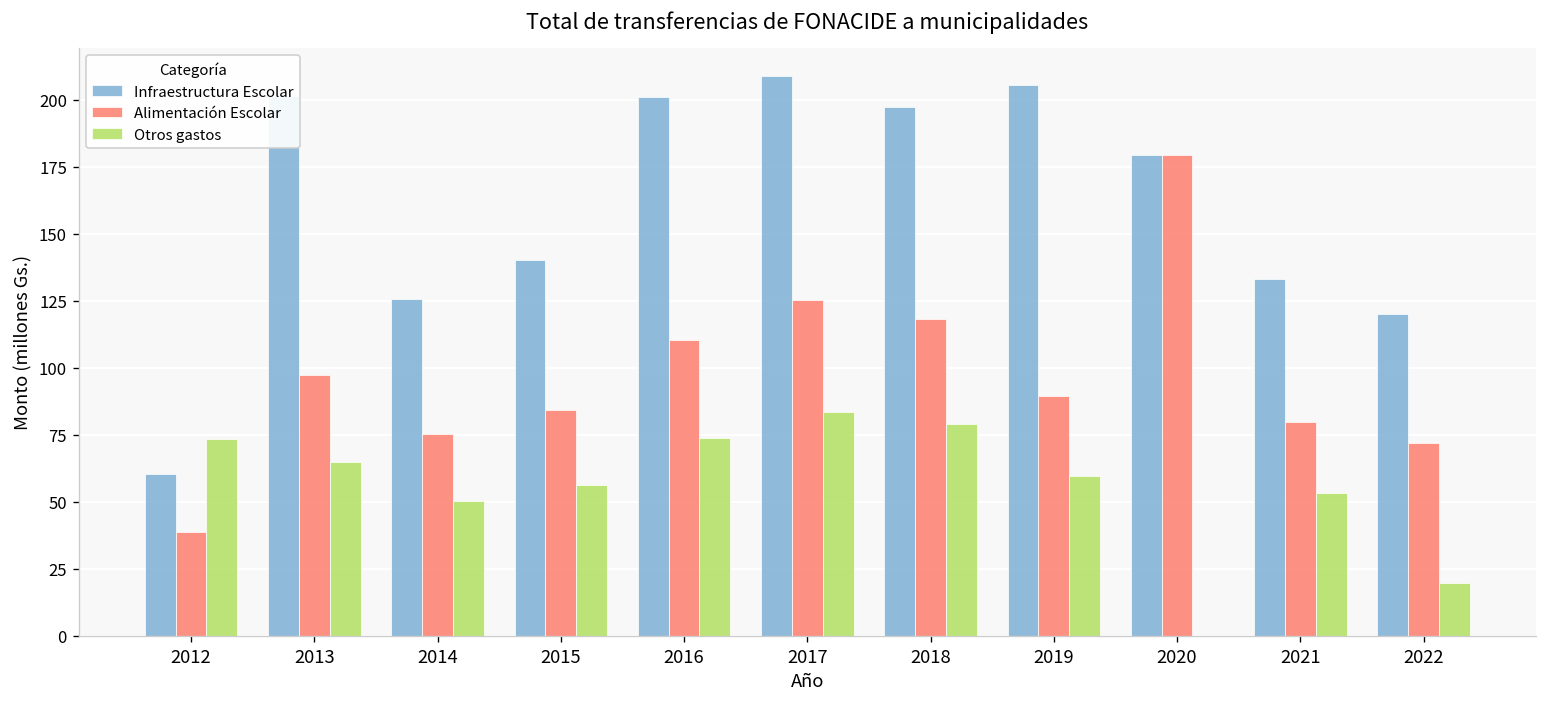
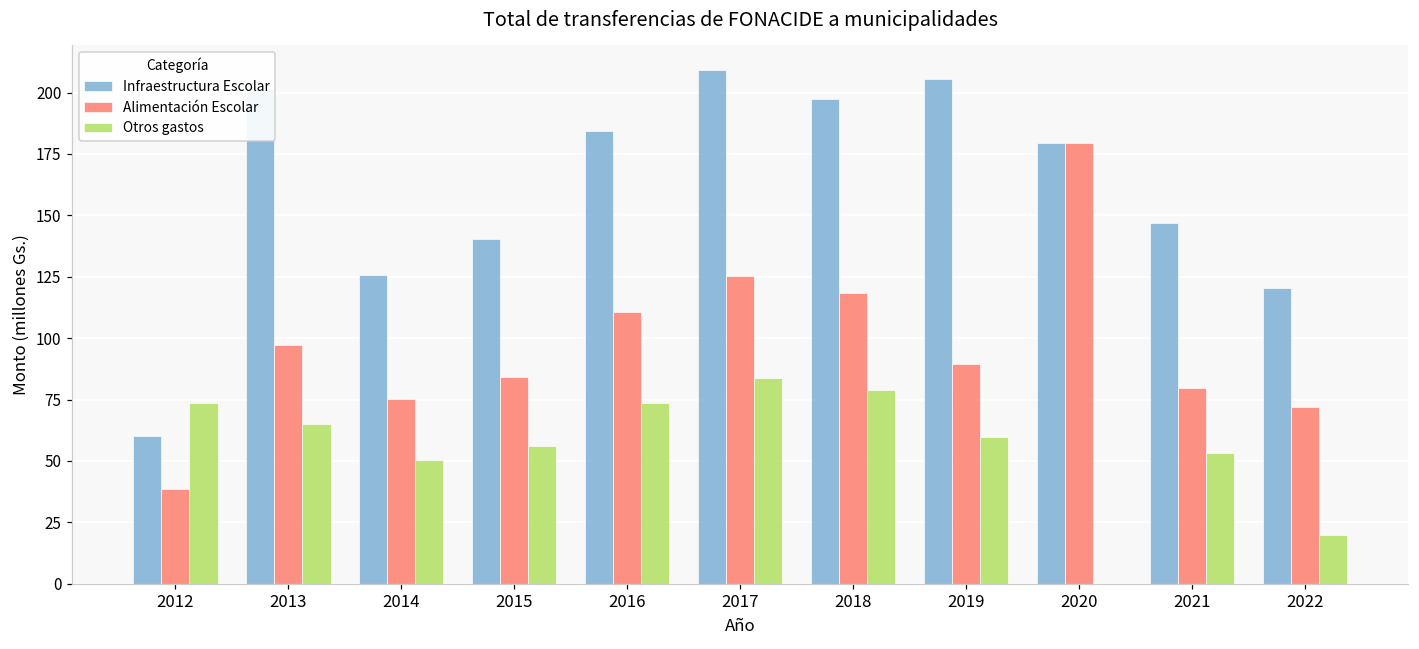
Infraestructura Escolar, 2016: 201 -> 184
Infraestructura Escolar, 2021: 133 -> 147
